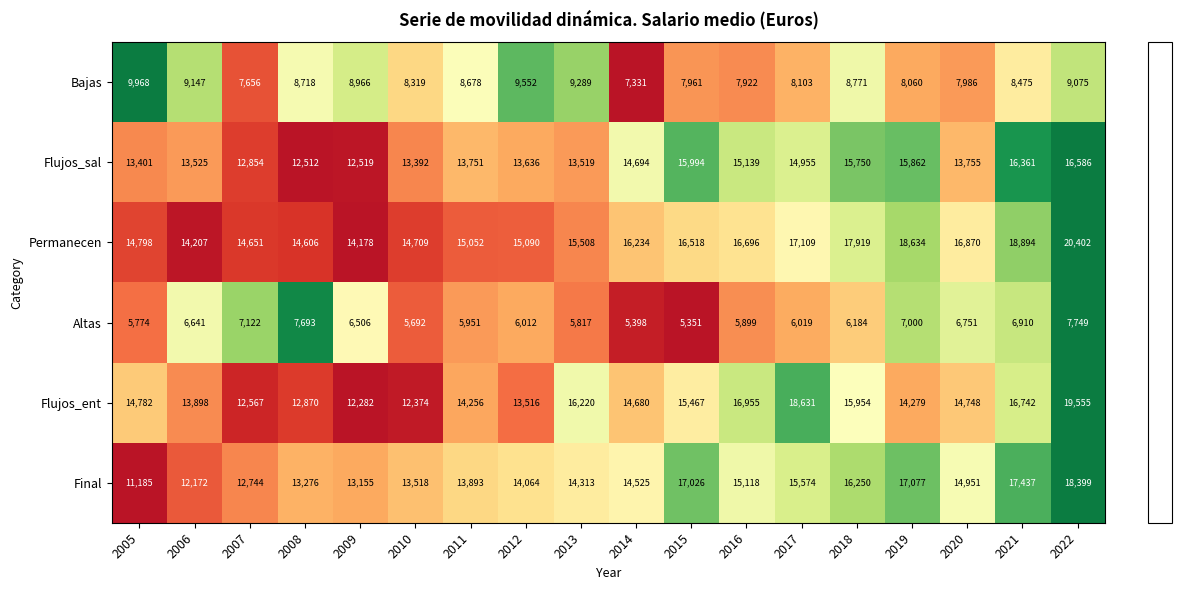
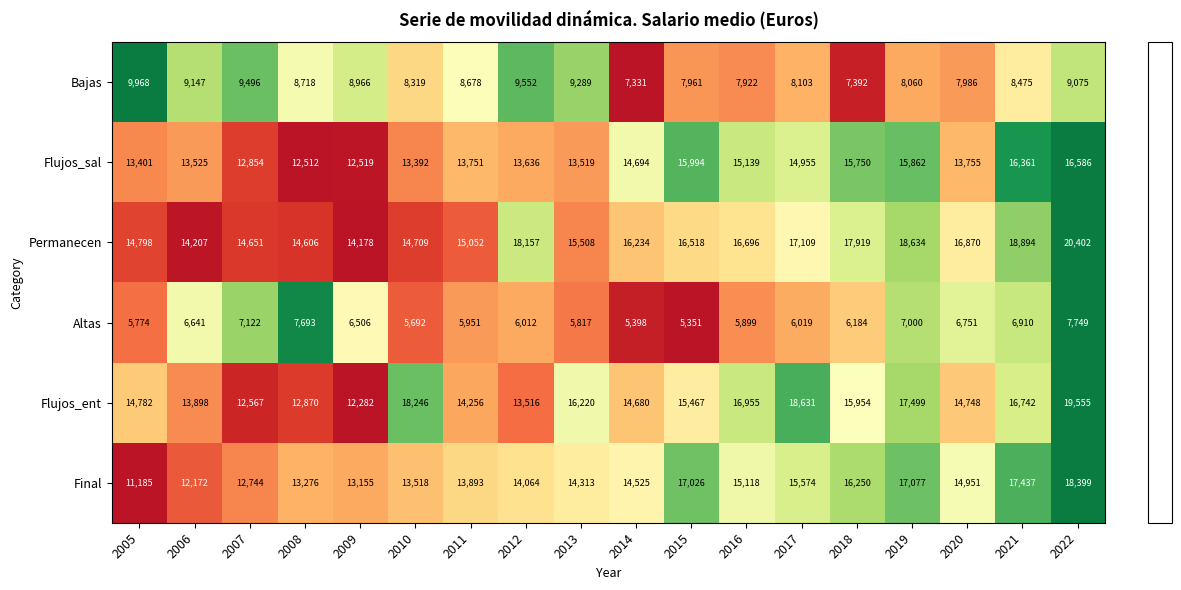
Bajas, 2007: 7,656 -> 9,496
Bajas, 2018: 8,771 -> 7,392
Permanecen, 2012: 15,090 -> 18,157
Flujos_ent, 2010: 12,374 -> 18,246
Flujos_ent, 2019: 14,279 -> 17,499
